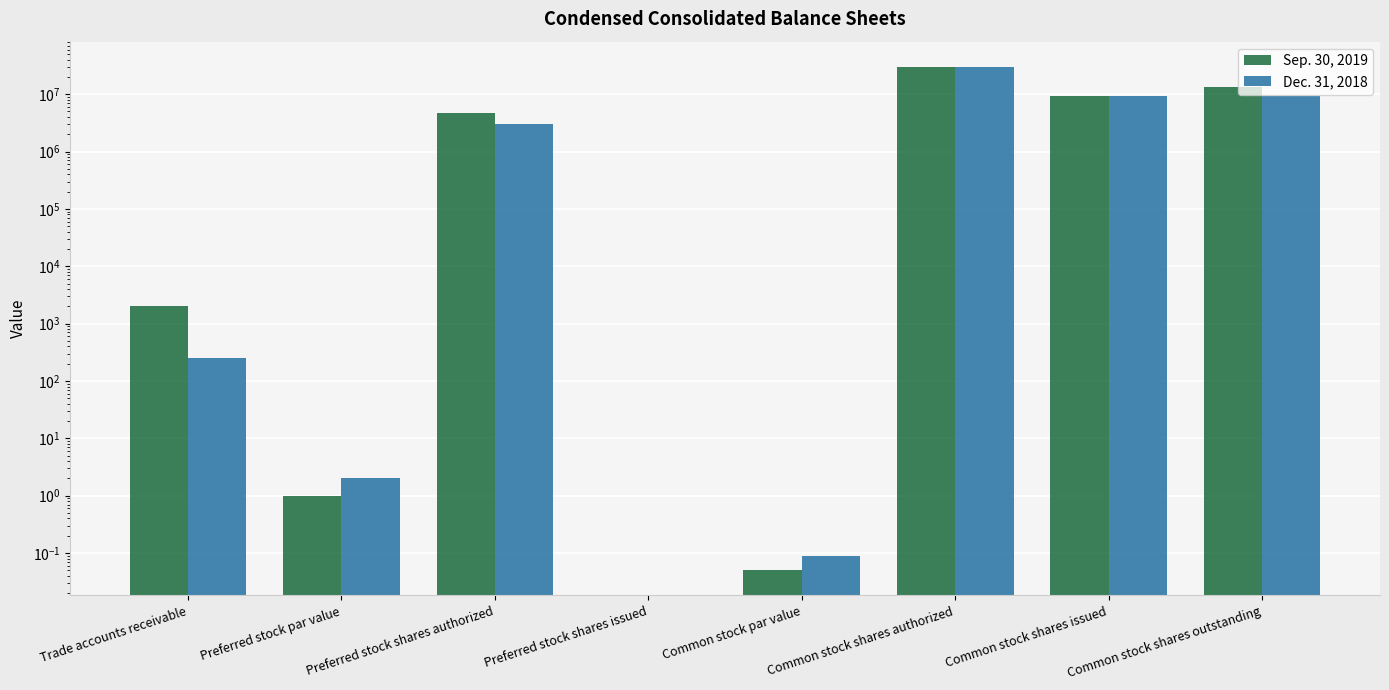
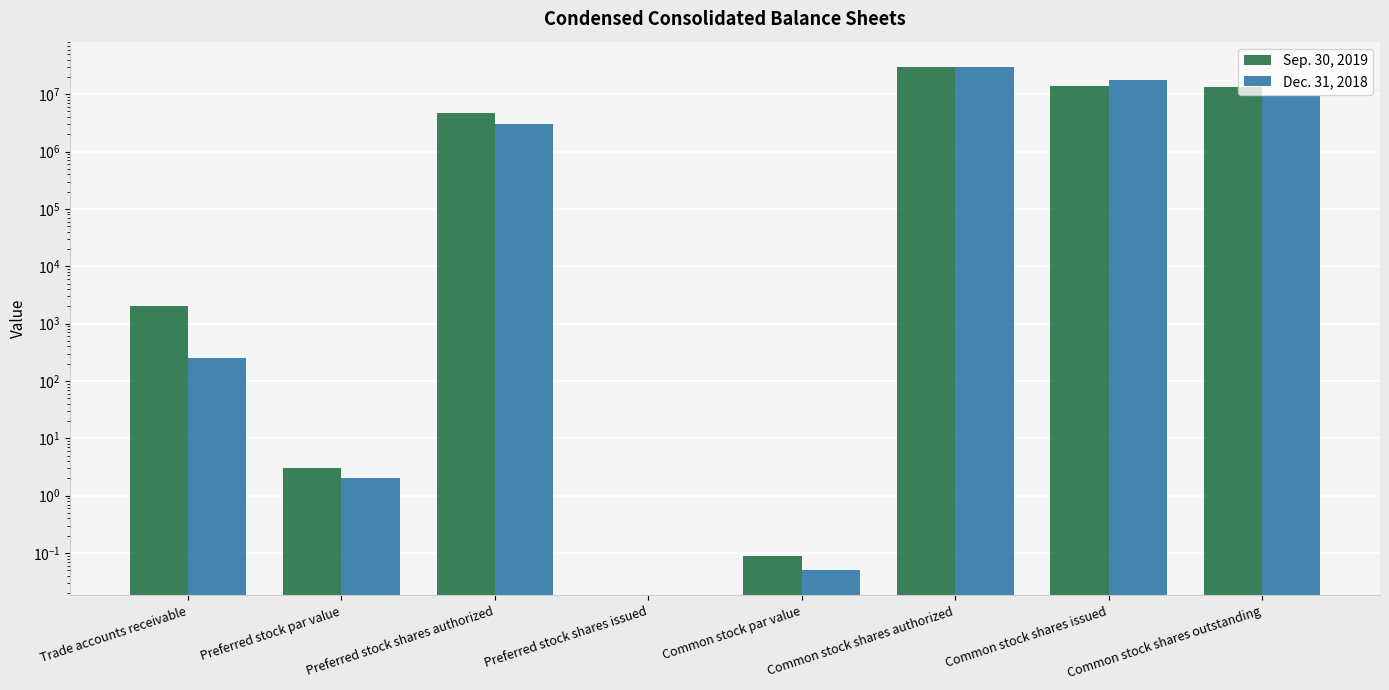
Sep. 30, 2019, Preferred stock par value: 1 -> 3
Sep. 30, 2019, Common stock par value: 0.05 -> 0.09
Dec. 31, 2018, Common stock par value: 0.09 -> 0.05
Sep. 30, 2019, Common stock shares issued: 9000000 -> 14000000
Dec. 31, 2018, Common stock shares issued: 9000000 -> 18000000
